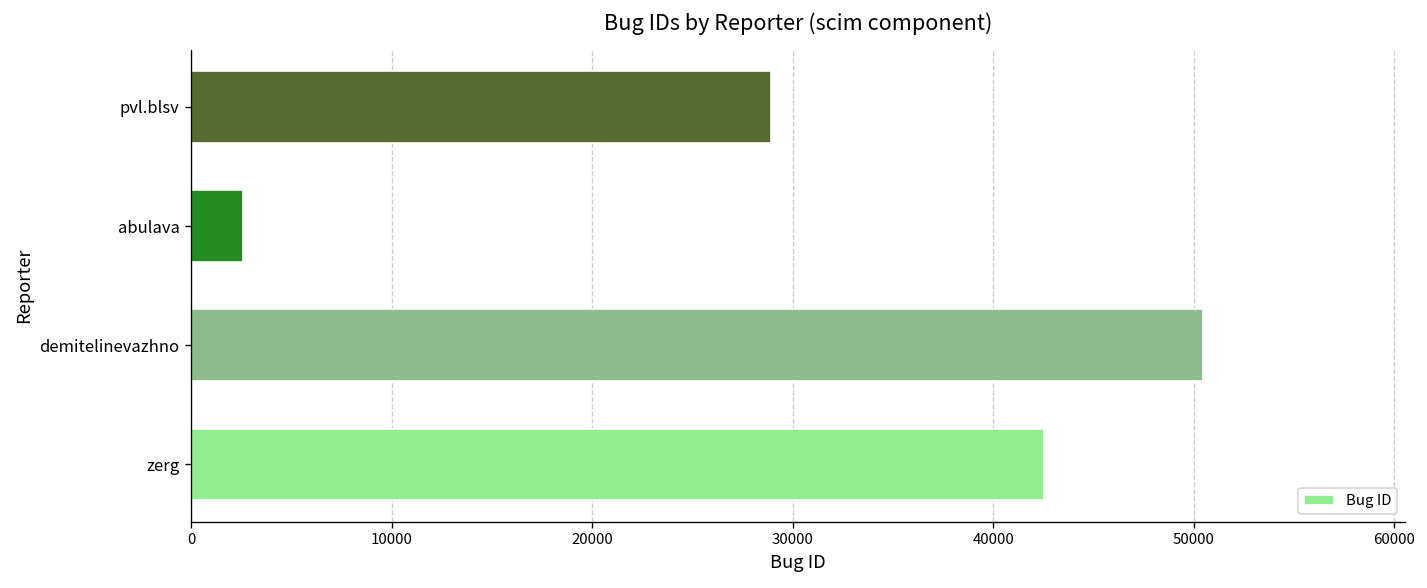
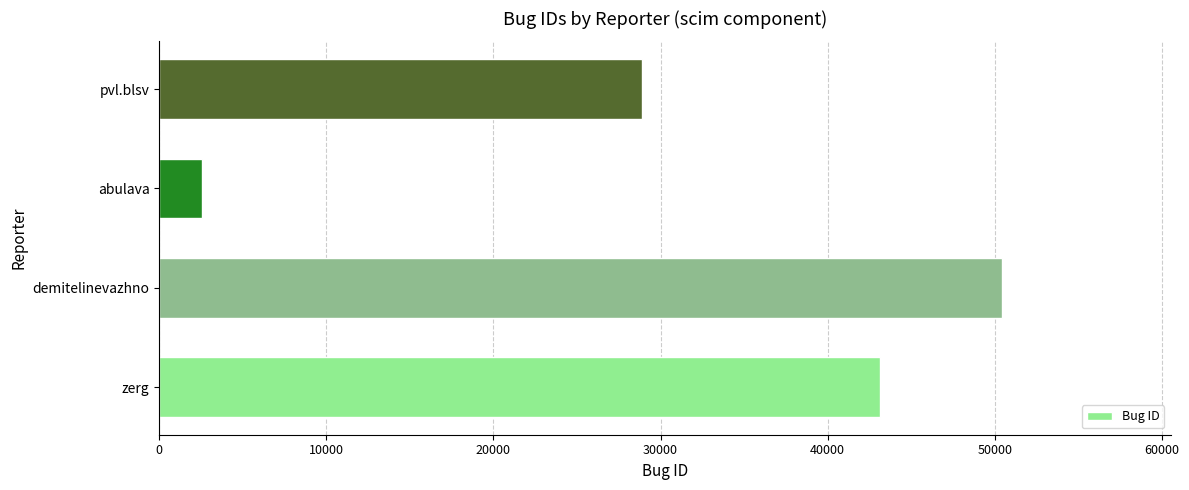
zerg: 42500 -> 43200
